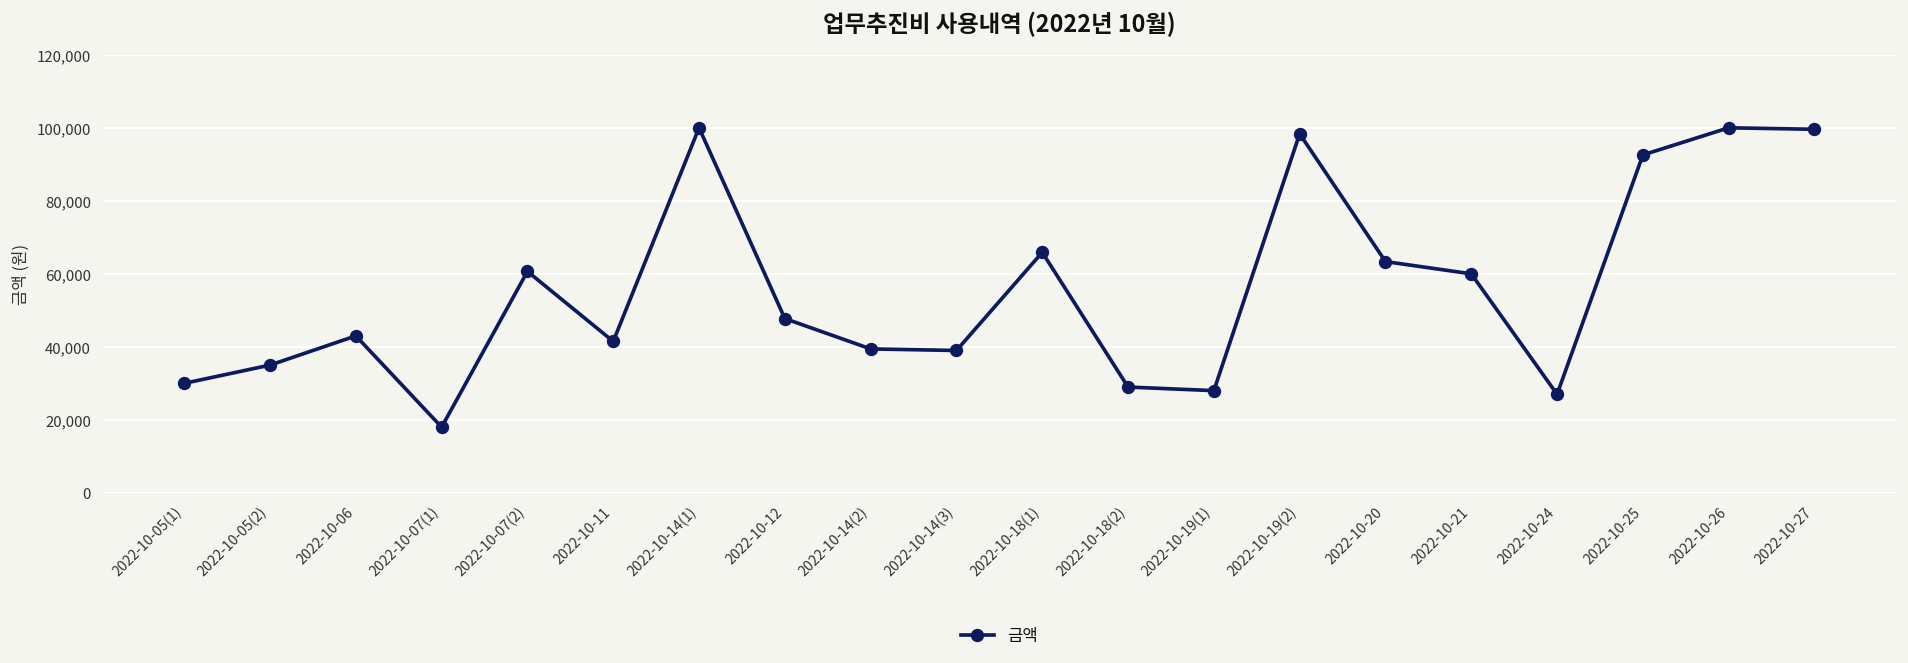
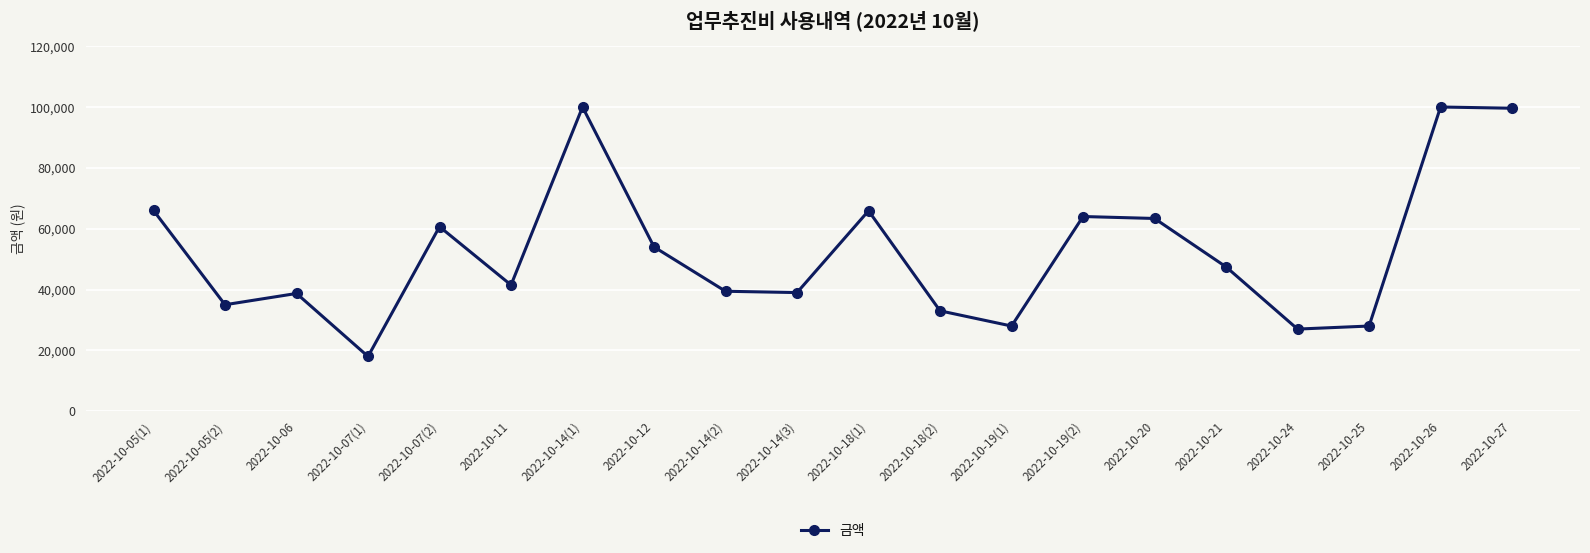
2022-10-05(1): 30,000 -> 66,000
2022-10-06: 43,000 -> 39,000
2022-10-12: 48,000 -> 54,000
2022-10-18(2): 29,000 -> 33,000
2022-10-19(2): 98,000 -> 64,000
2022-10-21: 60,000 -> 47,000
2022-10-25: 93,000 -> 28,000
